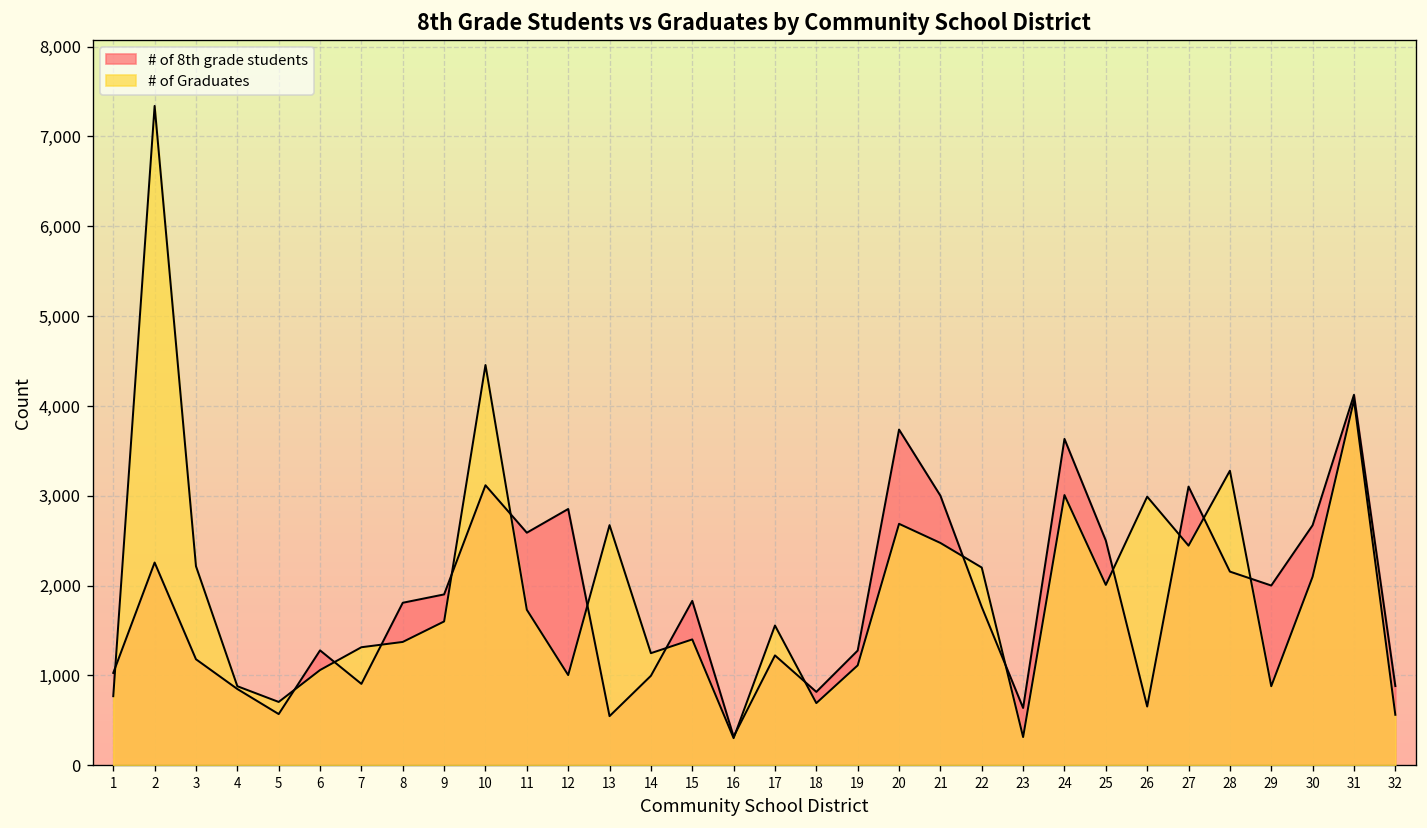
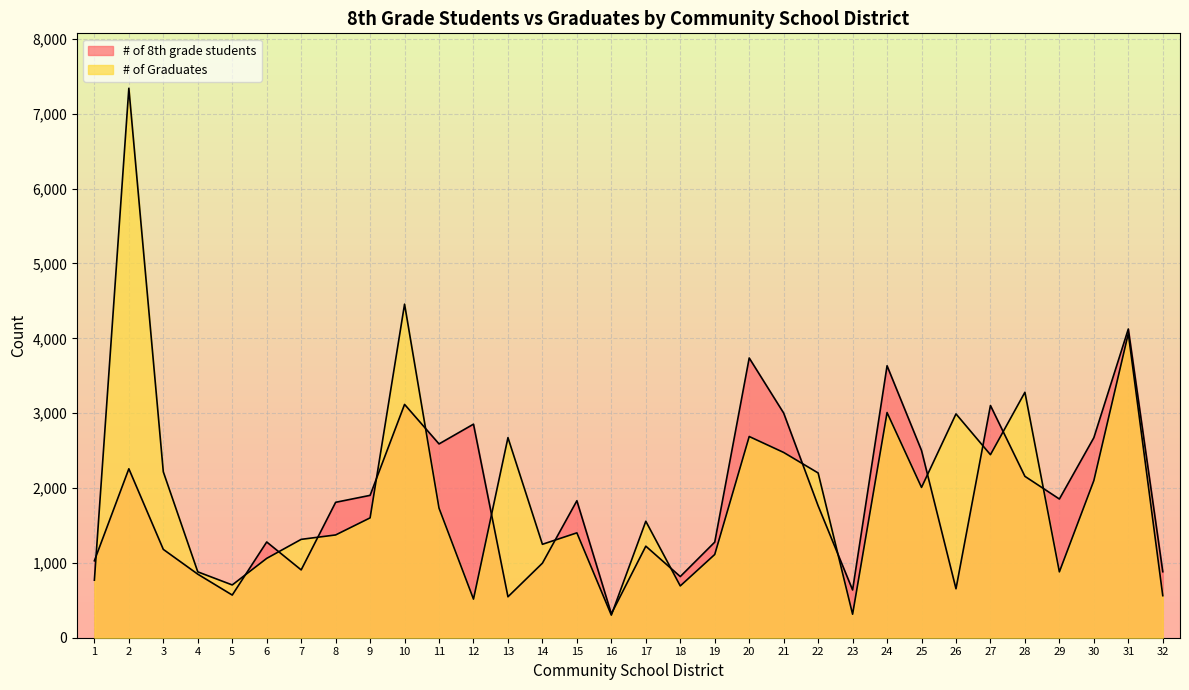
# of Graduates, 12: 1,000 -> 500
# of 8th grade students, 29: 2,000 -> 1,900
